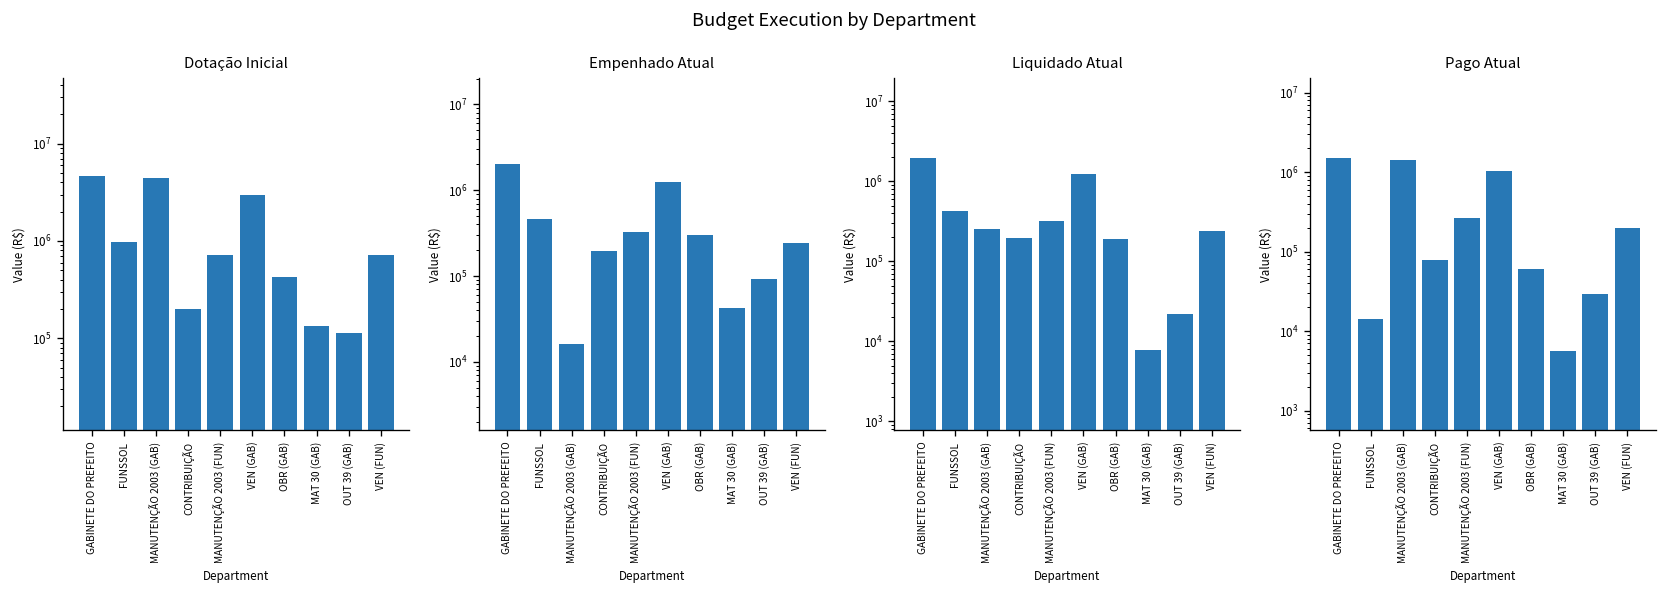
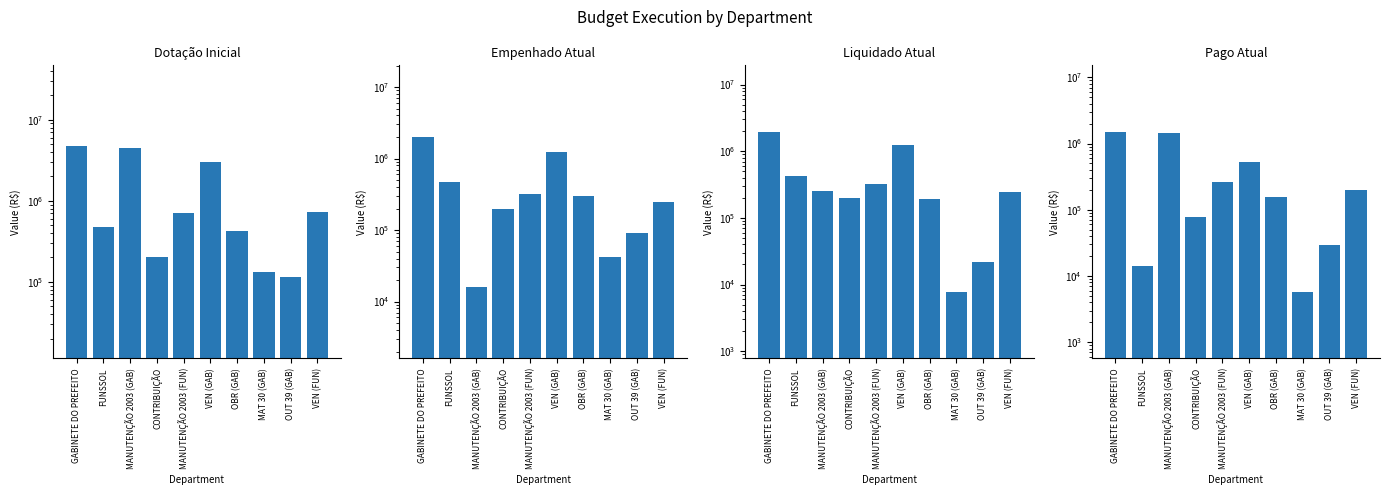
Dotação Inicial, FUNSSOL: 1000000 -> 500000
Pago Atual, VEN (GAB): 1000000 -> 500000
Pago Atual, OBR (GAB): 60000 -> 160000
